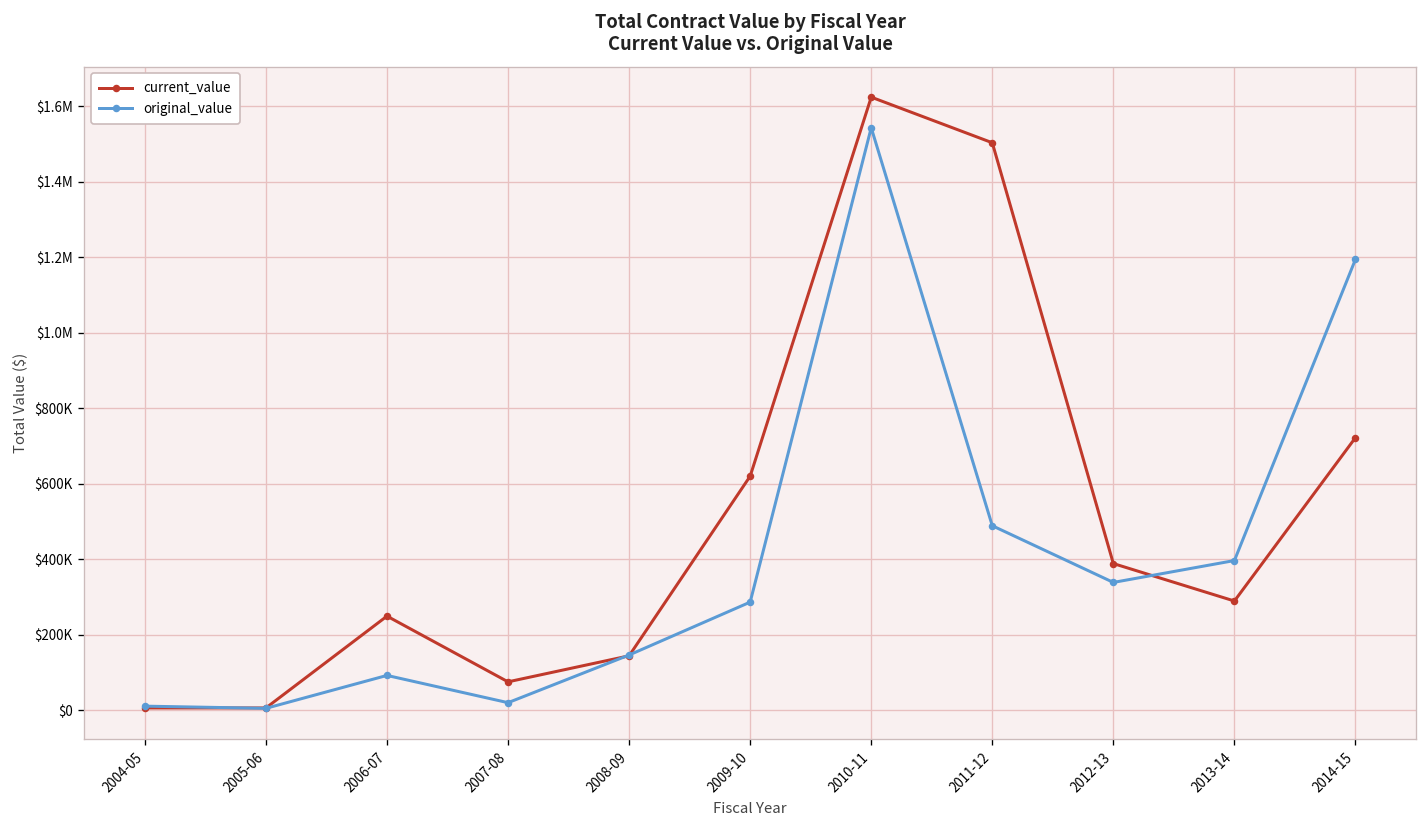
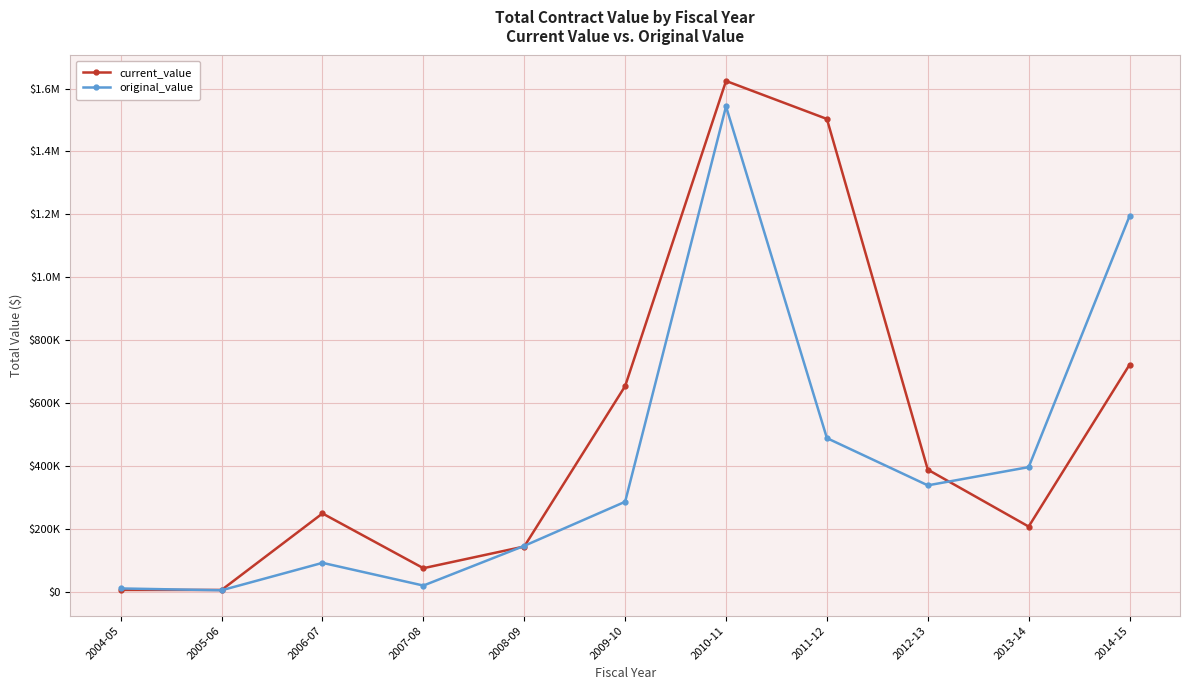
current_value, 2009-10: $620000 -> $650000
current_value, 2013-14: $290000 -> $210000
